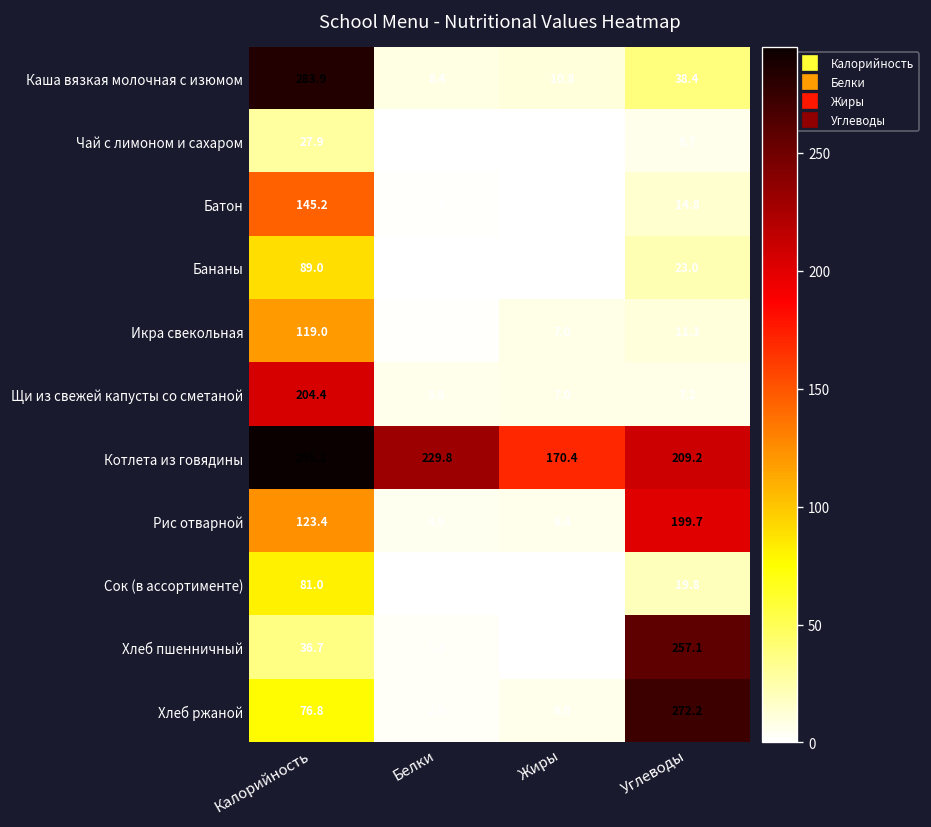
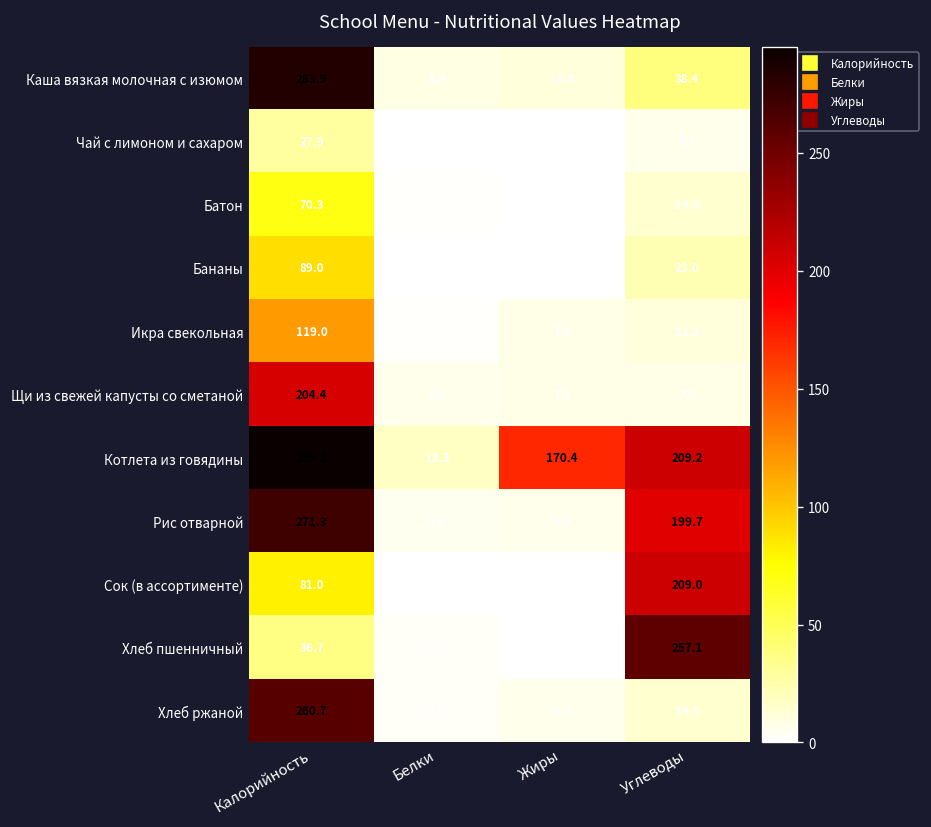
Батон, Калорийность: 145.2 -> 70.3
Котлета из говядины, Белки: 229.8 -> 18.3
Рис отварной, Калорийность: 123.4 -> 271.3
Сок (в ассортименте), Углеводы: 19.8 -> 209.0
Хлеб ржаной, Калорийность: 76.8 -> 260.7
Хлеб ржаной, Углеводы: 272.2 -> 14.9
